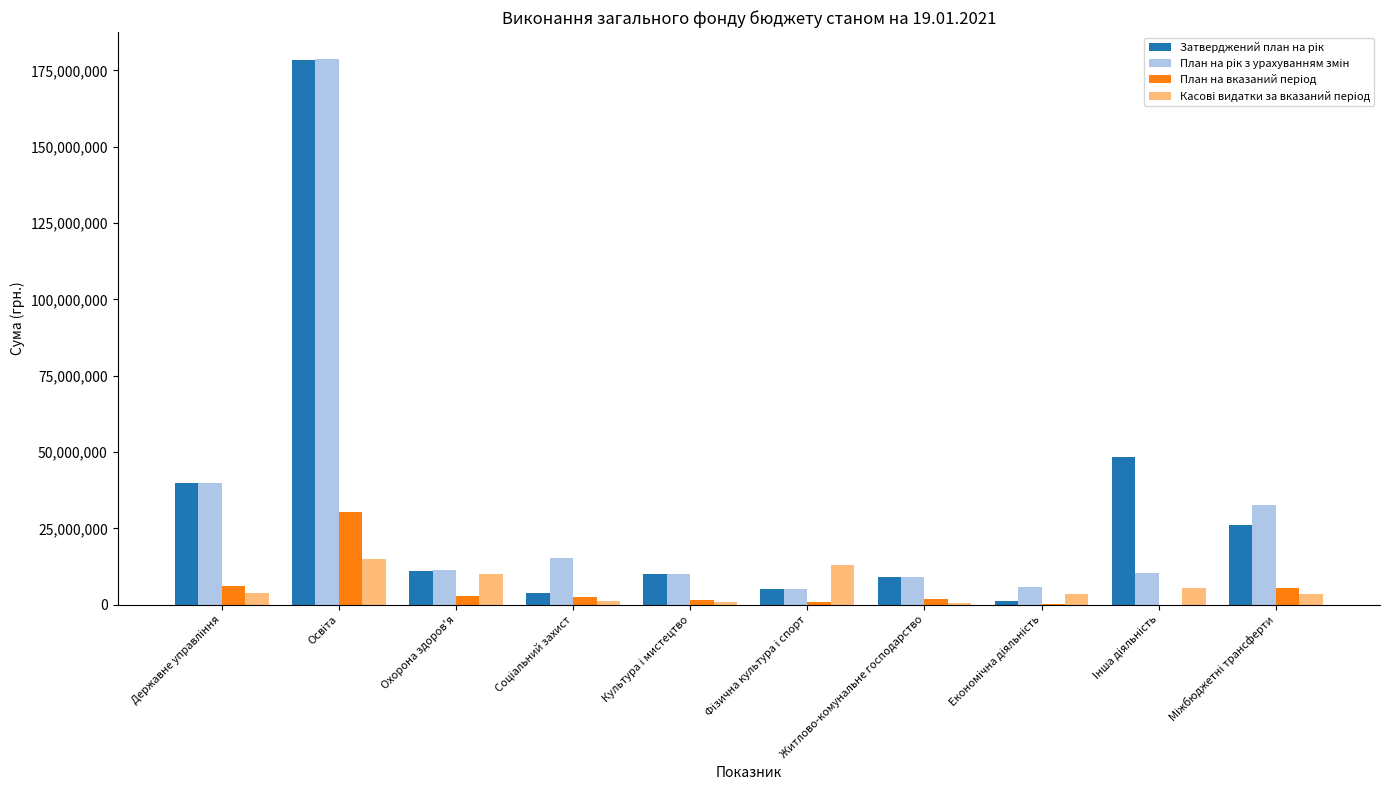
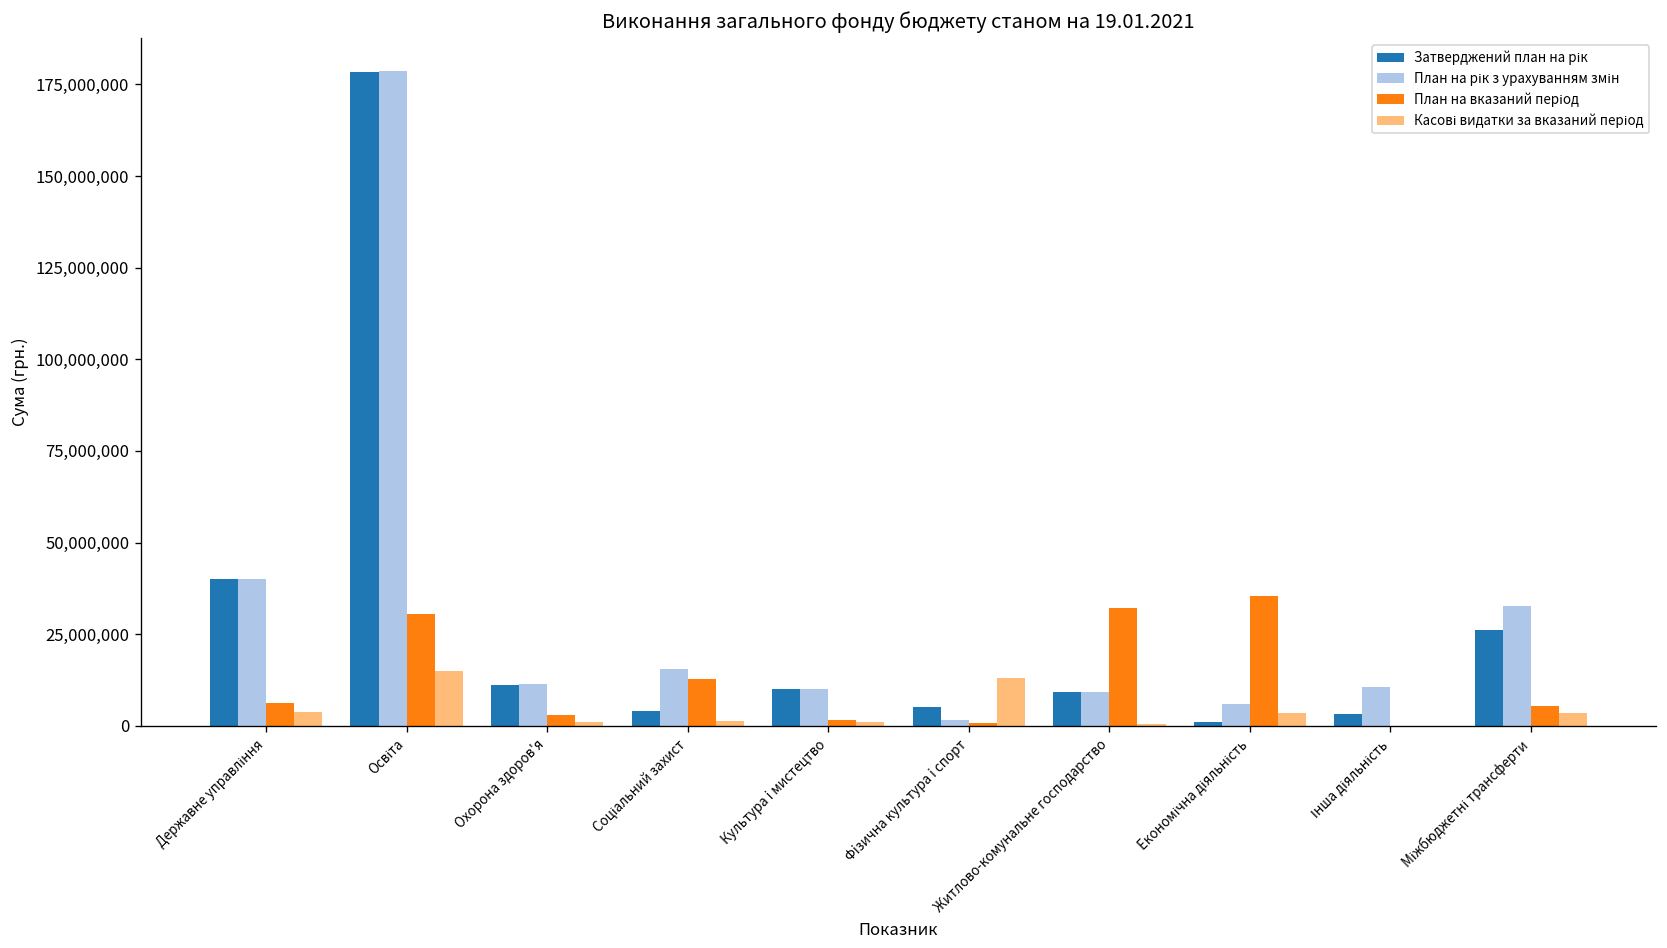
Касові видатки за вказаний період, Охорона здоров'я: 10,000,000 -> 1,000,000
План на вказаний період, Соціальний захист: 3,000,000 -> 13,000,000
План на рік з урахуванням змін, Фiзична культура i спорт: 5,000,000 -> 2,000,000
План на вказаний період, Житлово-комунальне господарство: 2,000,000 -> 32,000,000
План на вказаний період, Економічна діяльність: 0 -> 36,000,000
Затверджений план на рік, Інша діяльність: 48,000,000 -> 3,000,000
Касові видатки за вказаний період, Інша діяльність: 6,000,000 -> 0
